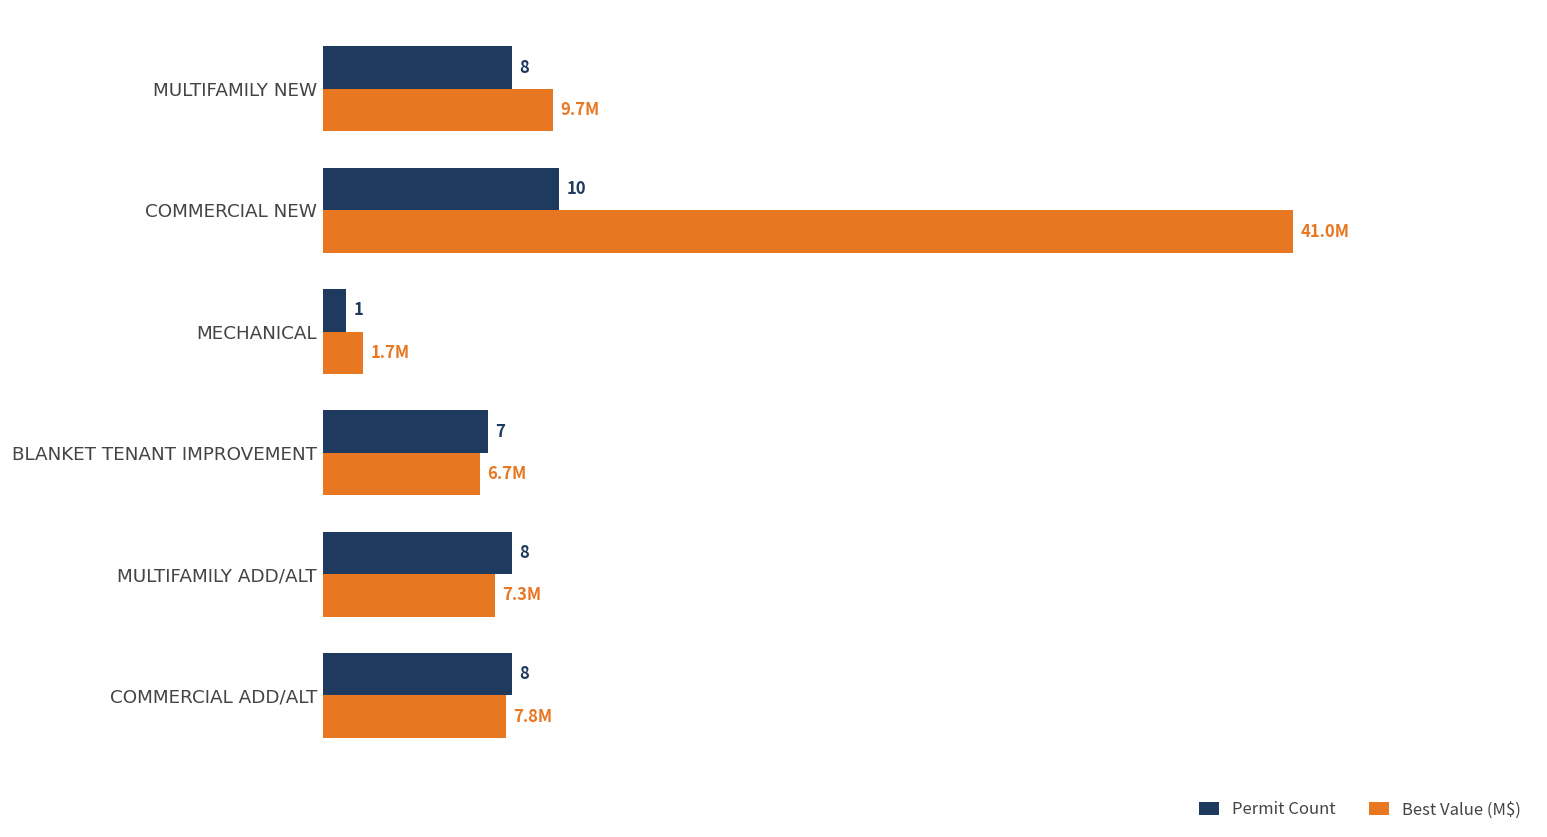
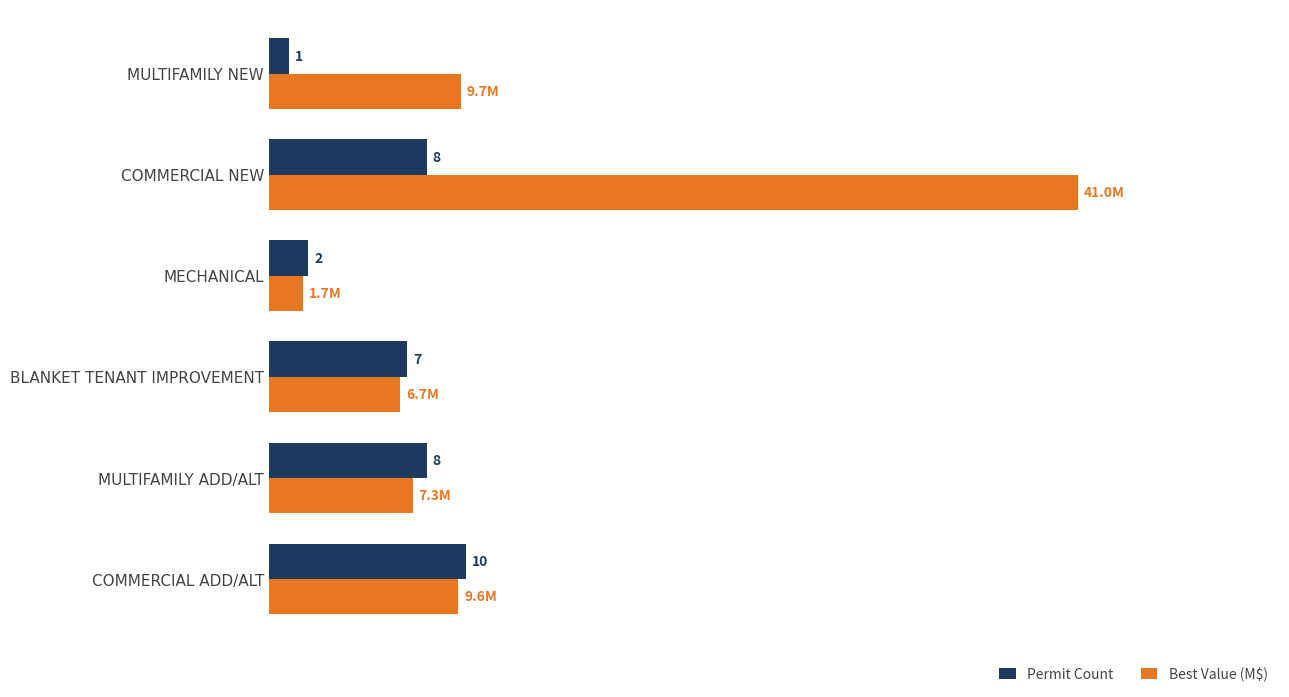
Permit Count, MULTIFAMILY NEW: 8 -> 1
Permit Count, COMMERCIAL NEW: 10 -> 8
Permit Count, MECHANICAL: 1 -> 2
Permit Count, COMMERCIAL ADD/ALT: 8 -> 10
Best Value (M$), COMMERCIAL ADD/ALT: 7.8M -> 9.6M
